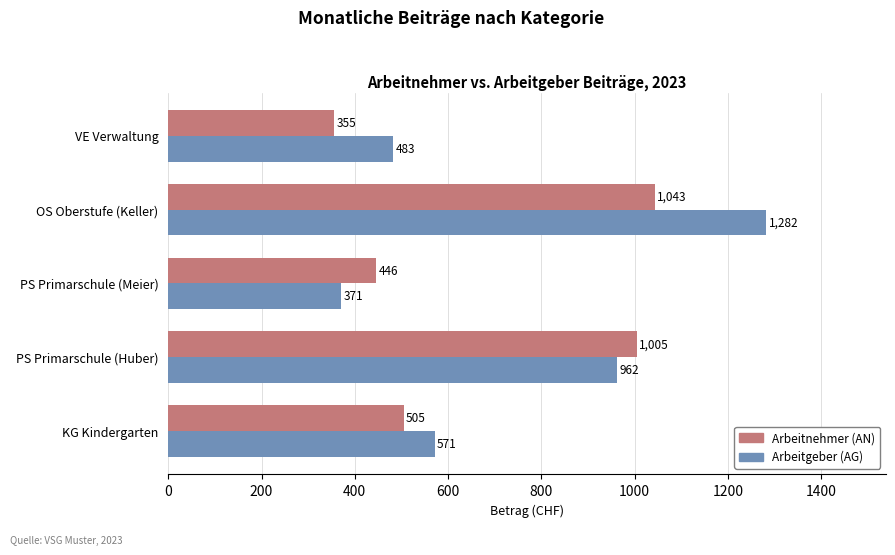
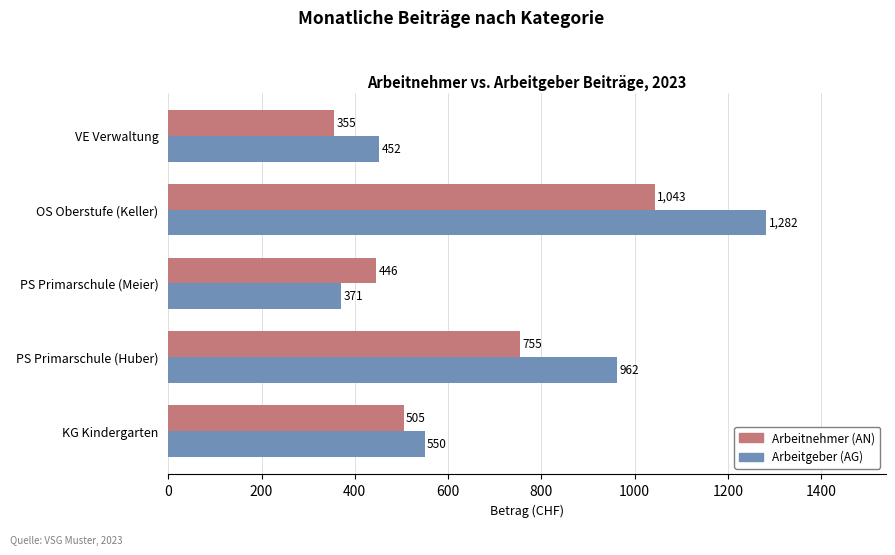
Arbeitgeber (AG), VE Verwaltung: 483 -> 452
Arbeitnehmer (AN), PS Primarschule (Huber): 1,005 -> 755
Arbeitgeber (AG), KG Kindergarten: 571 -> 550
